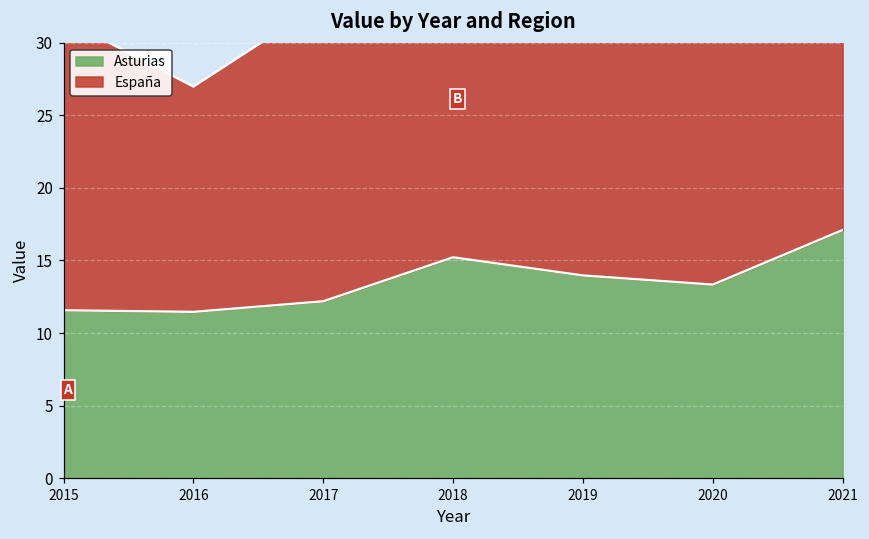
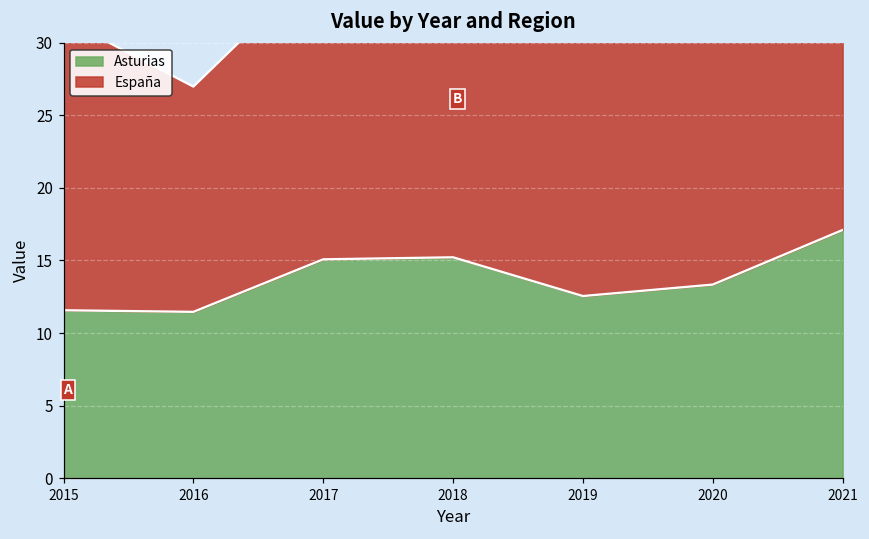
Asturias, 2017: 12.2 -> 15.1
Asturias, 2019: 14.0 -> 12.6
